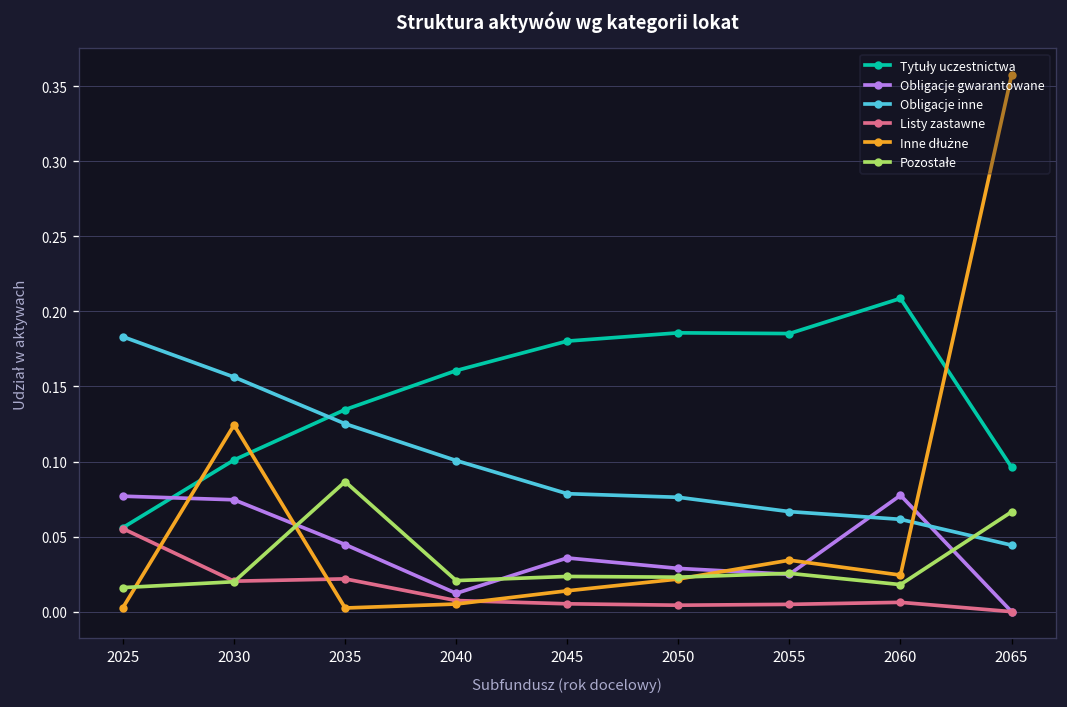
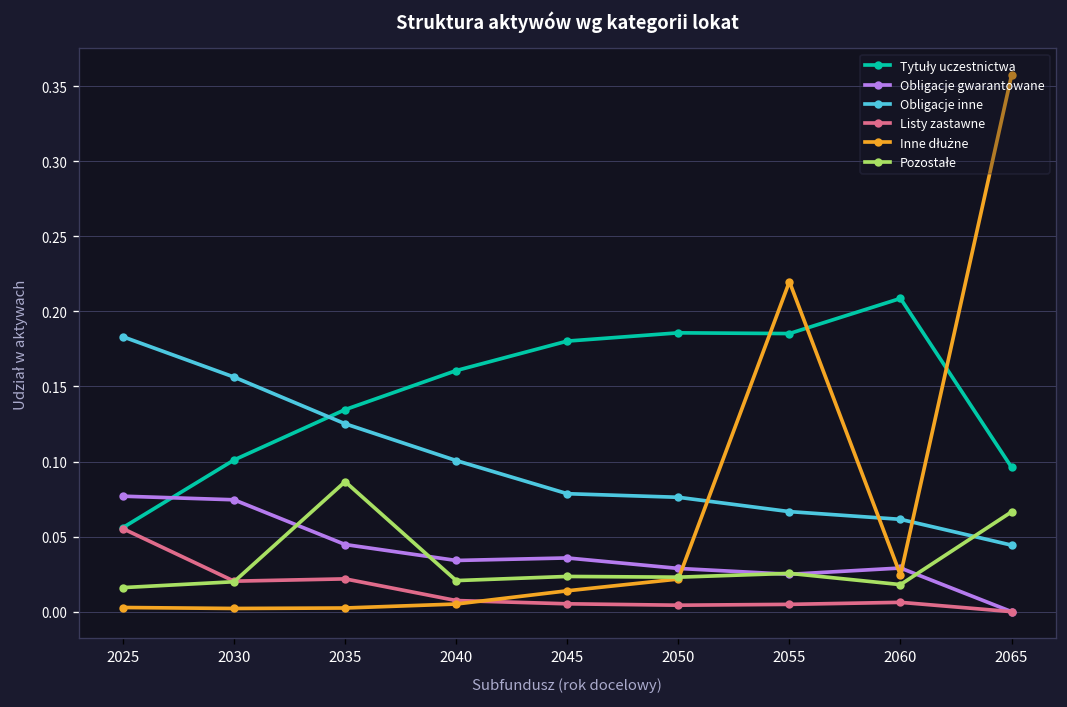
Inne dłużne, 2030: 0.124 -> 0.002
Obligacje gwarantowane, 2040: 0.012 -> 0.034
Inne dłużne, 2055: 0.034 -> 0.220
Obligacje gwarantowane, 2060: 0.078 -> 0.029
